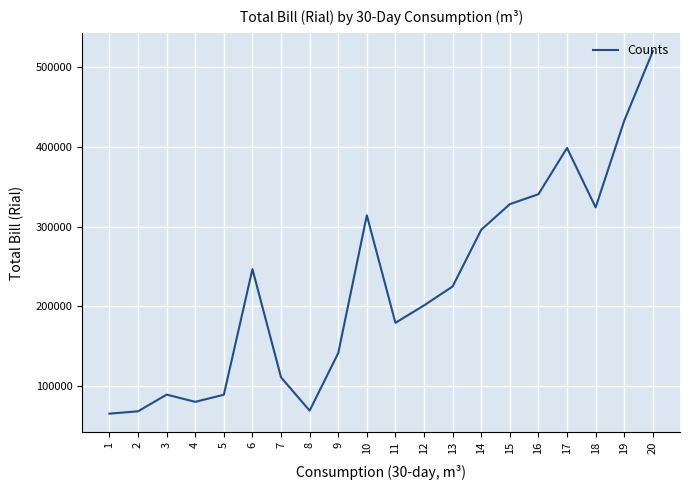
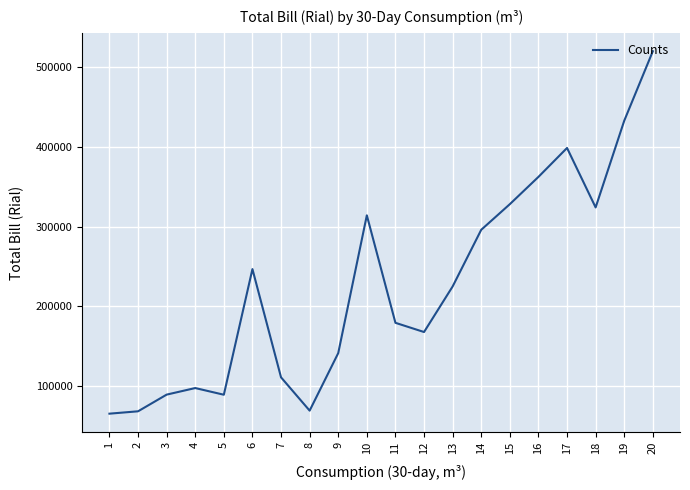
4: 80000 -> 100000
12: 200000 -> 170000
16: 340000 -> 360000
